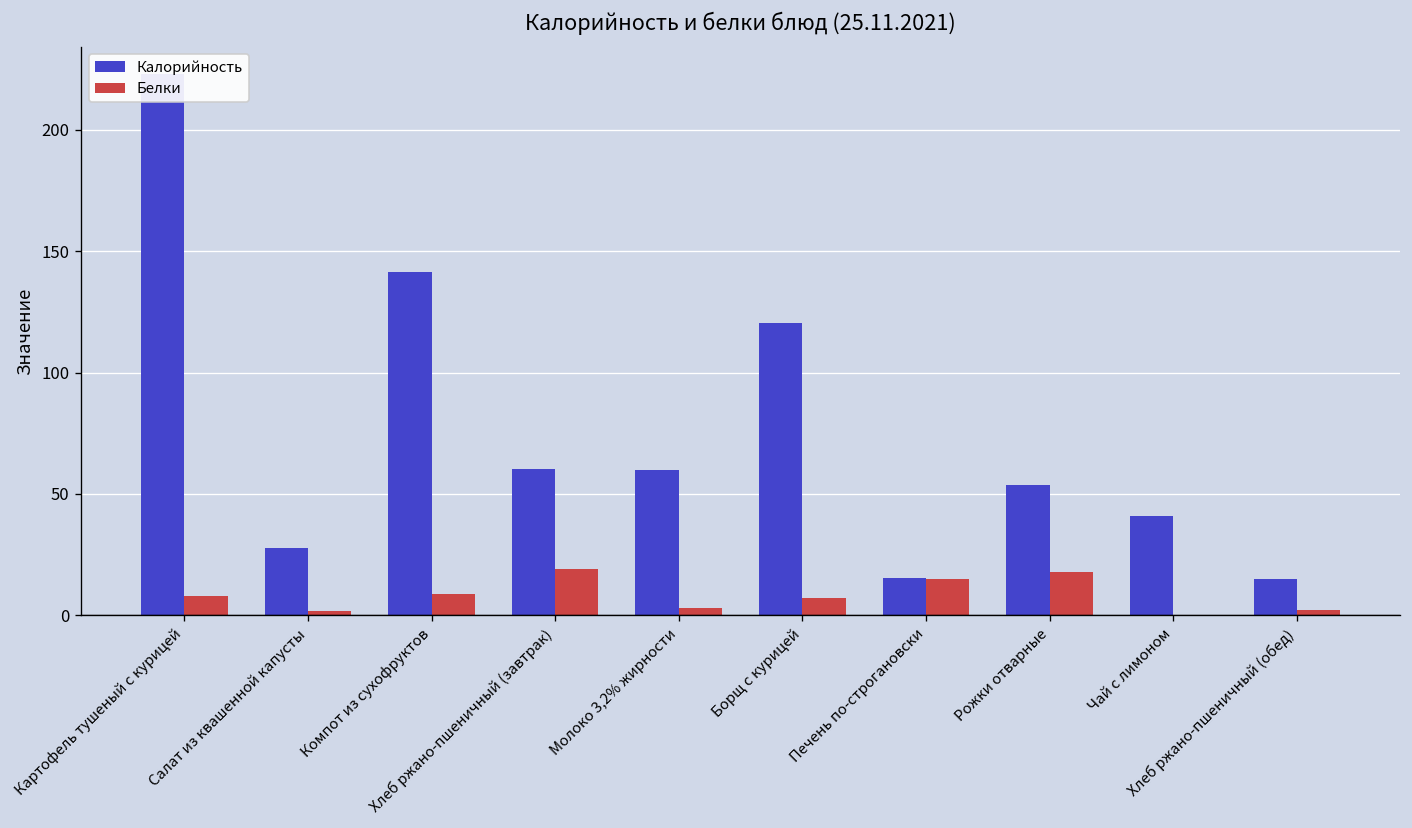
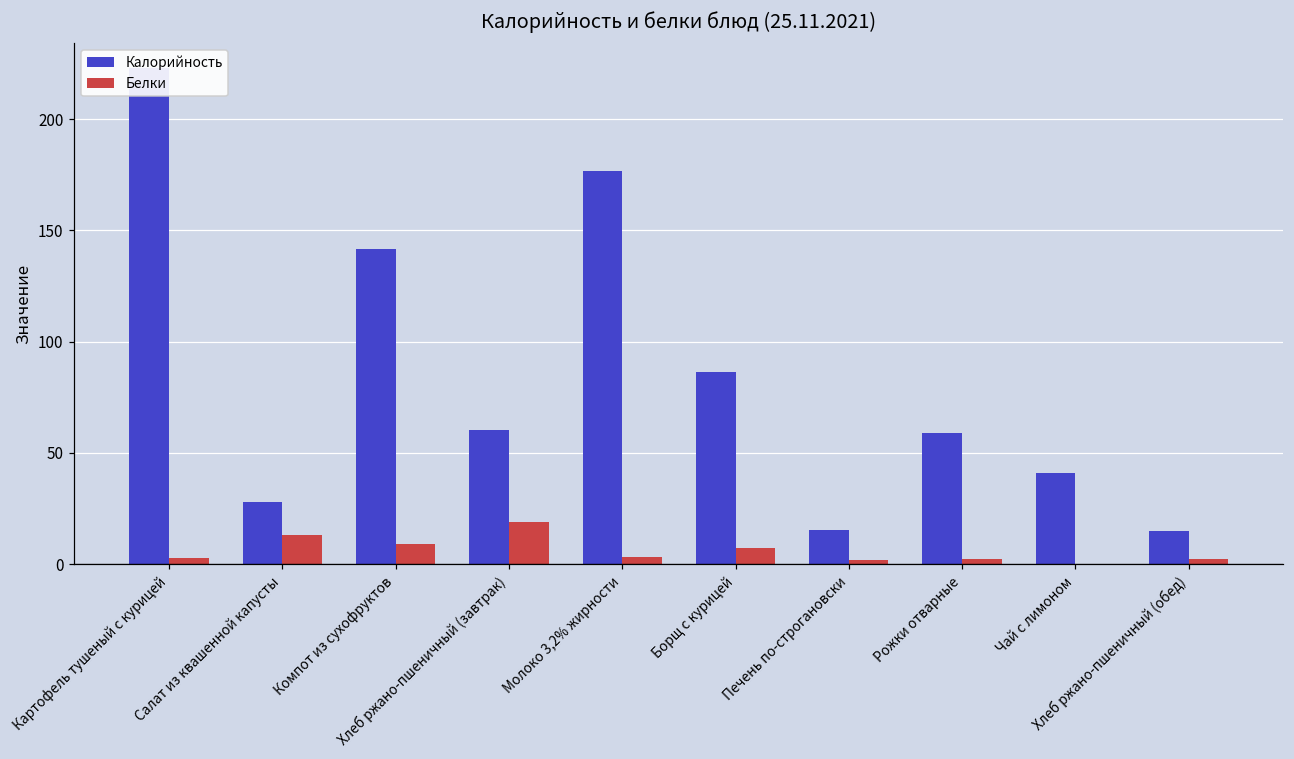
Белки, Картофель тушеный с курицей: 8 -> 3
Белки, Салат из квашенной капусты: 2 -> 13
Калорийность, Молоко 3,2% жирности: 60 -> 177
Калорийность, Борщ с курицей: 120 -> 86
Белки, Печень по-строгановски: 15 -> 2
Калорийность, Рожки отварные: 54 -> 59
Белки, Рожки отварные: 18 -> 2
